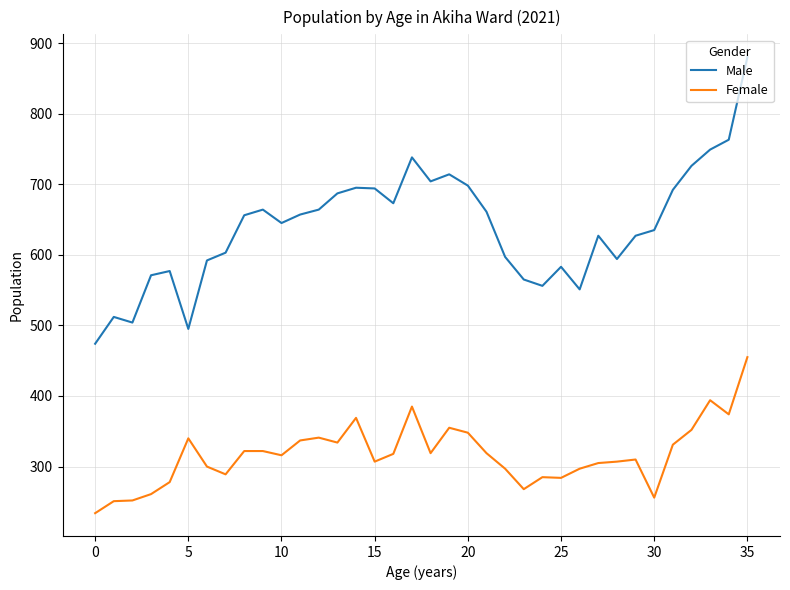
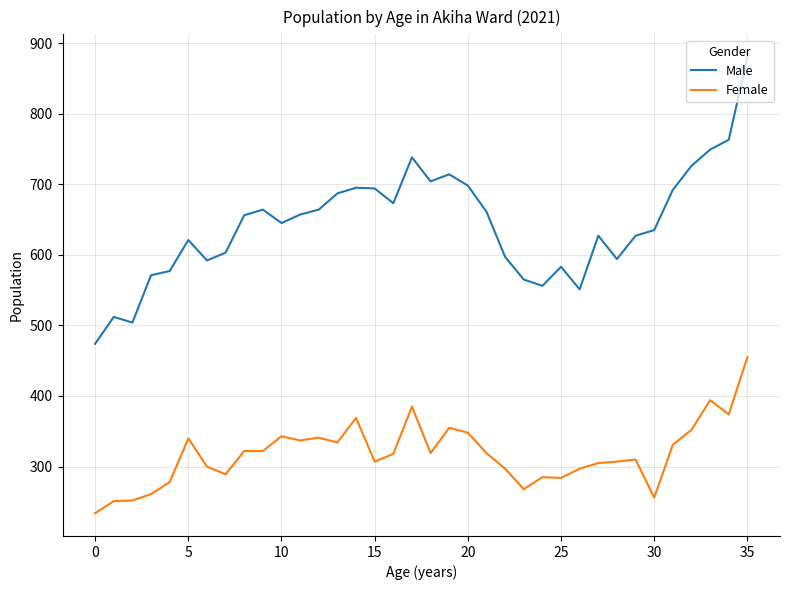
Male, 5: 500 -> 620
Female, 10: 320 -> 340
